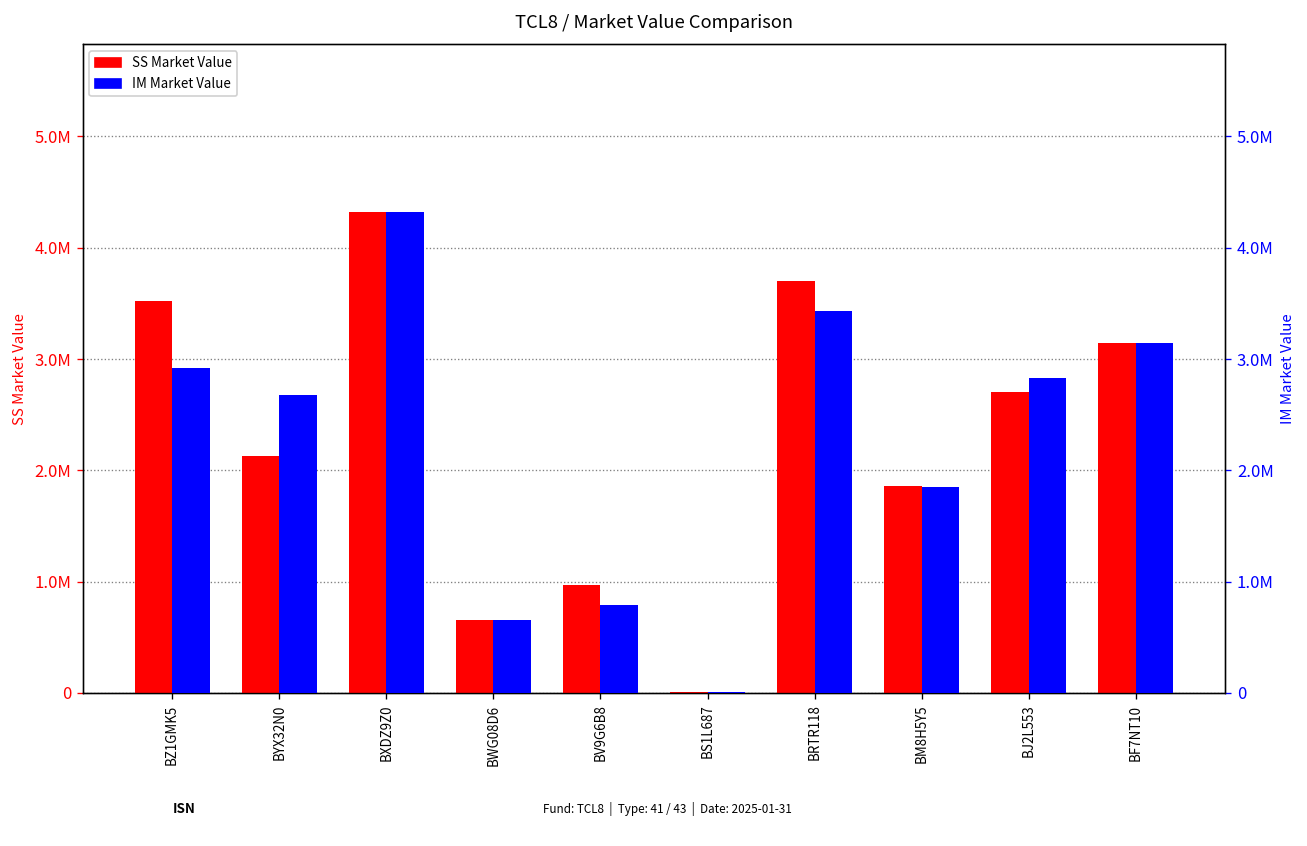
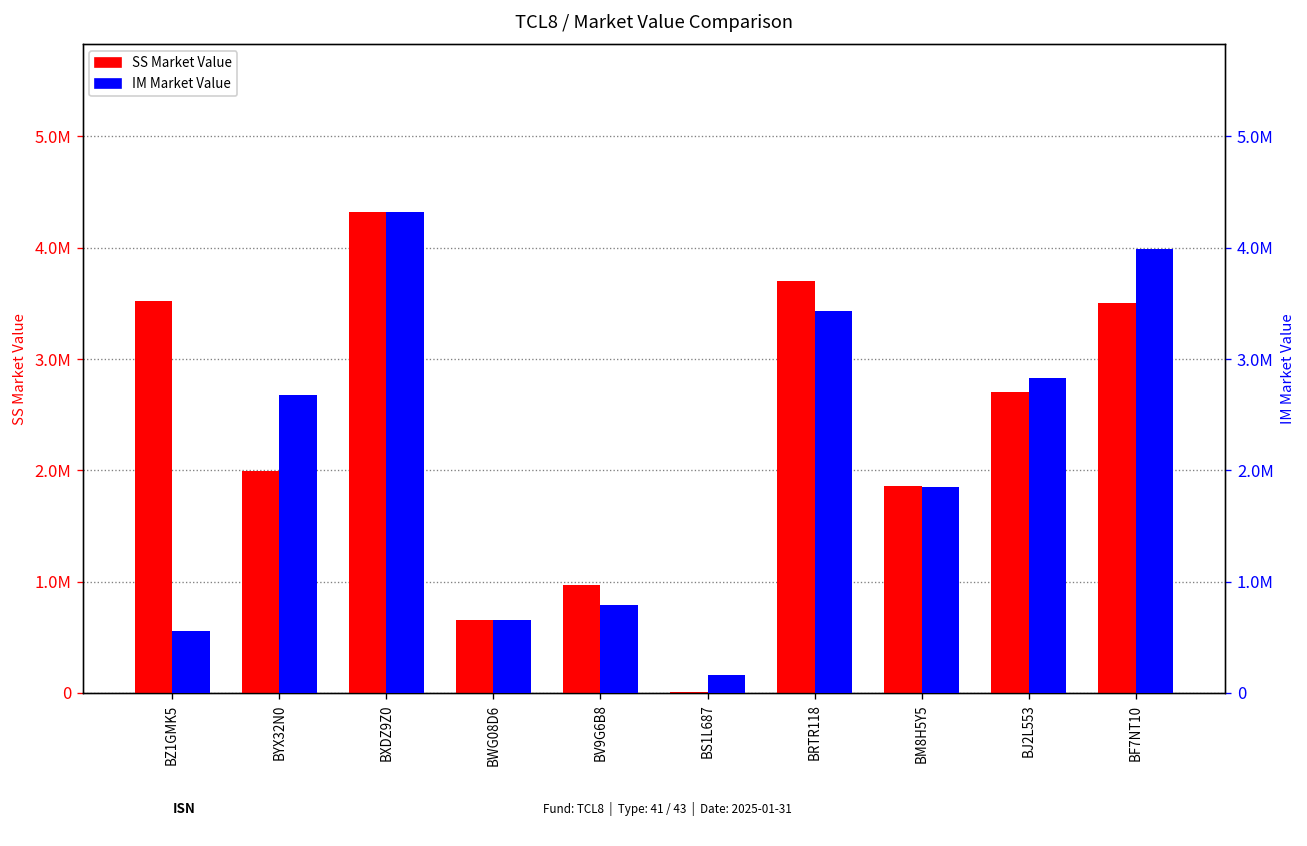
SS Market Value, BYX32N0: 2100000 -> 2000000
SS Market Value, BF7NT10: 3100000 -> 3500000
IM Market Value, BZ1GMK5: 2900000 -> 600000
IM Market Value, BS1L687: 0 -> 200000
IM Market Value, BF7NT10: 3100000 -> 4000000
